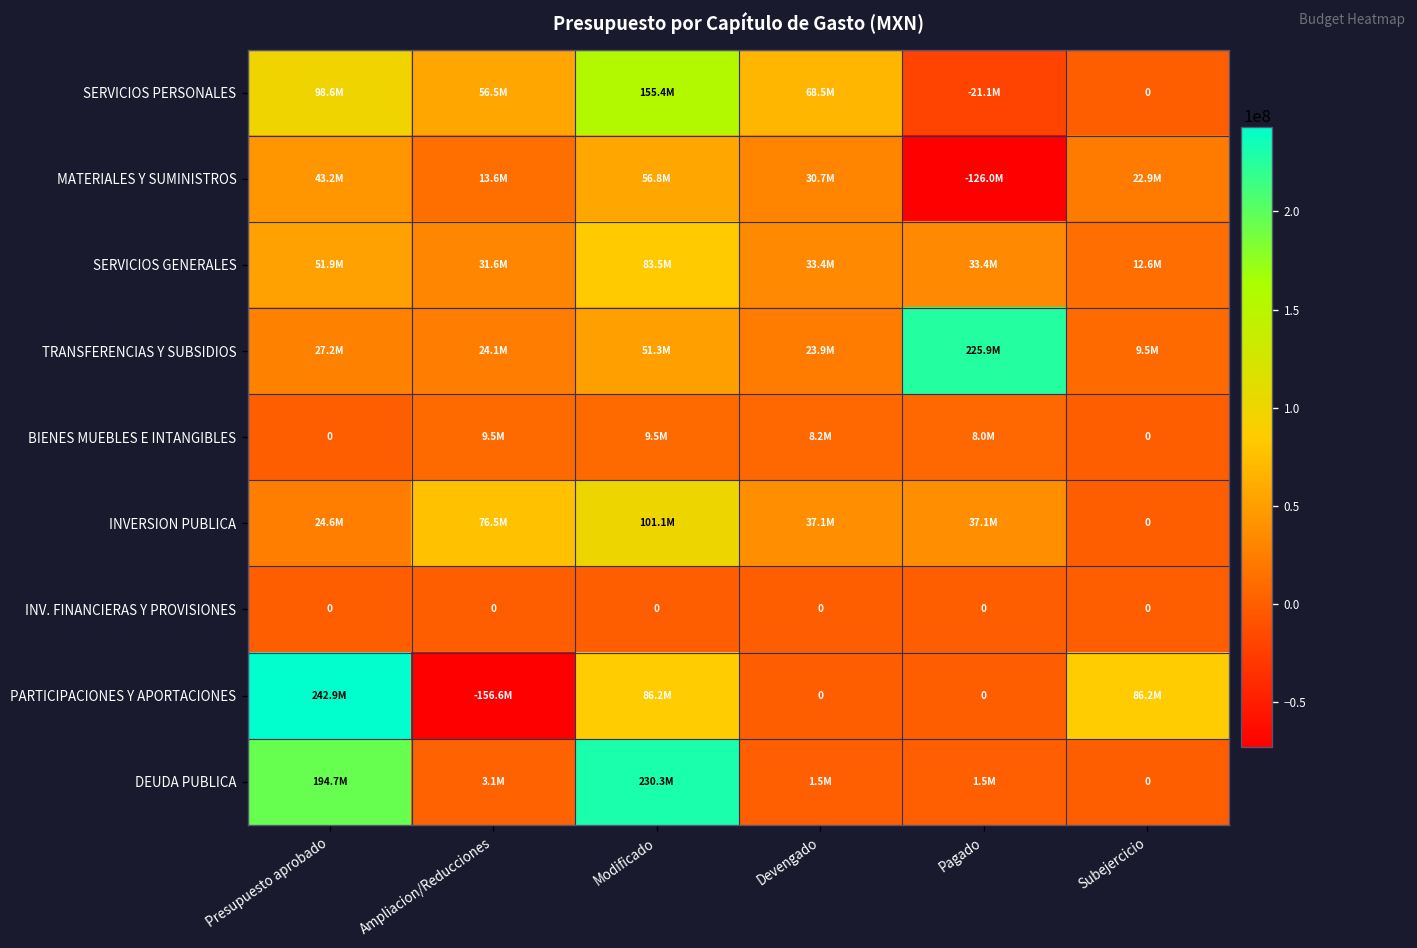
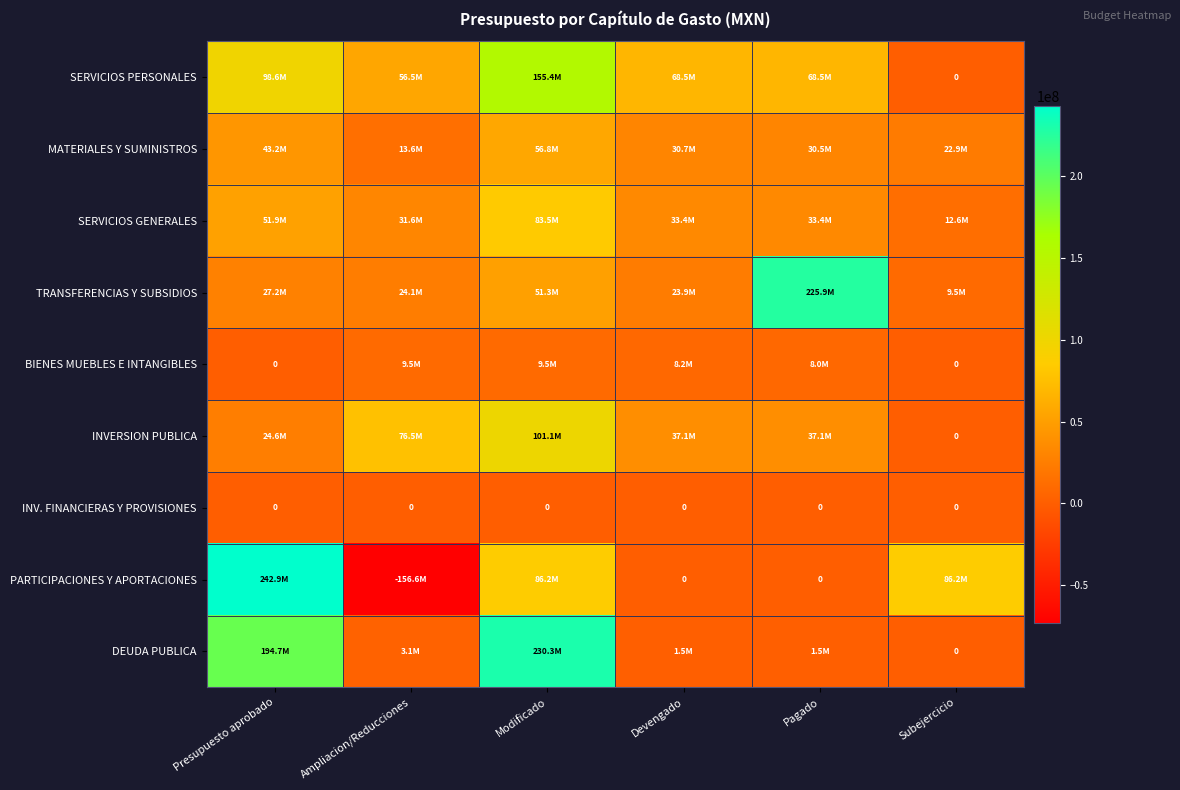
SERVICIOS PERSONALES, Pagado: -21.1M -> 68.5M
MATERIALES Y SUMINISTROS, Pagado: -126.0M -> 30.5M
